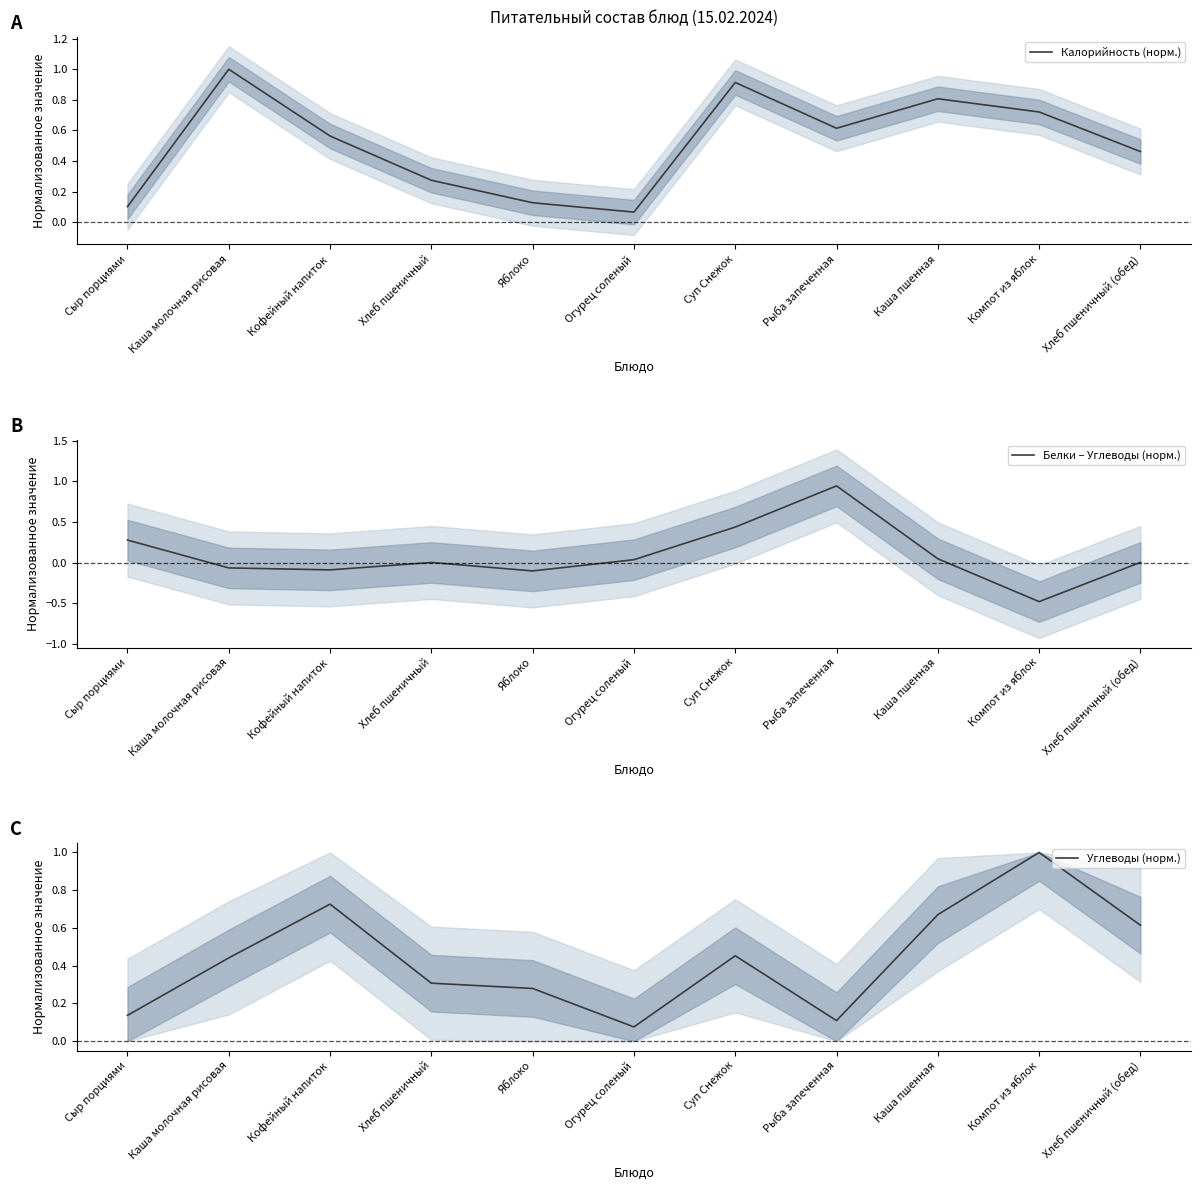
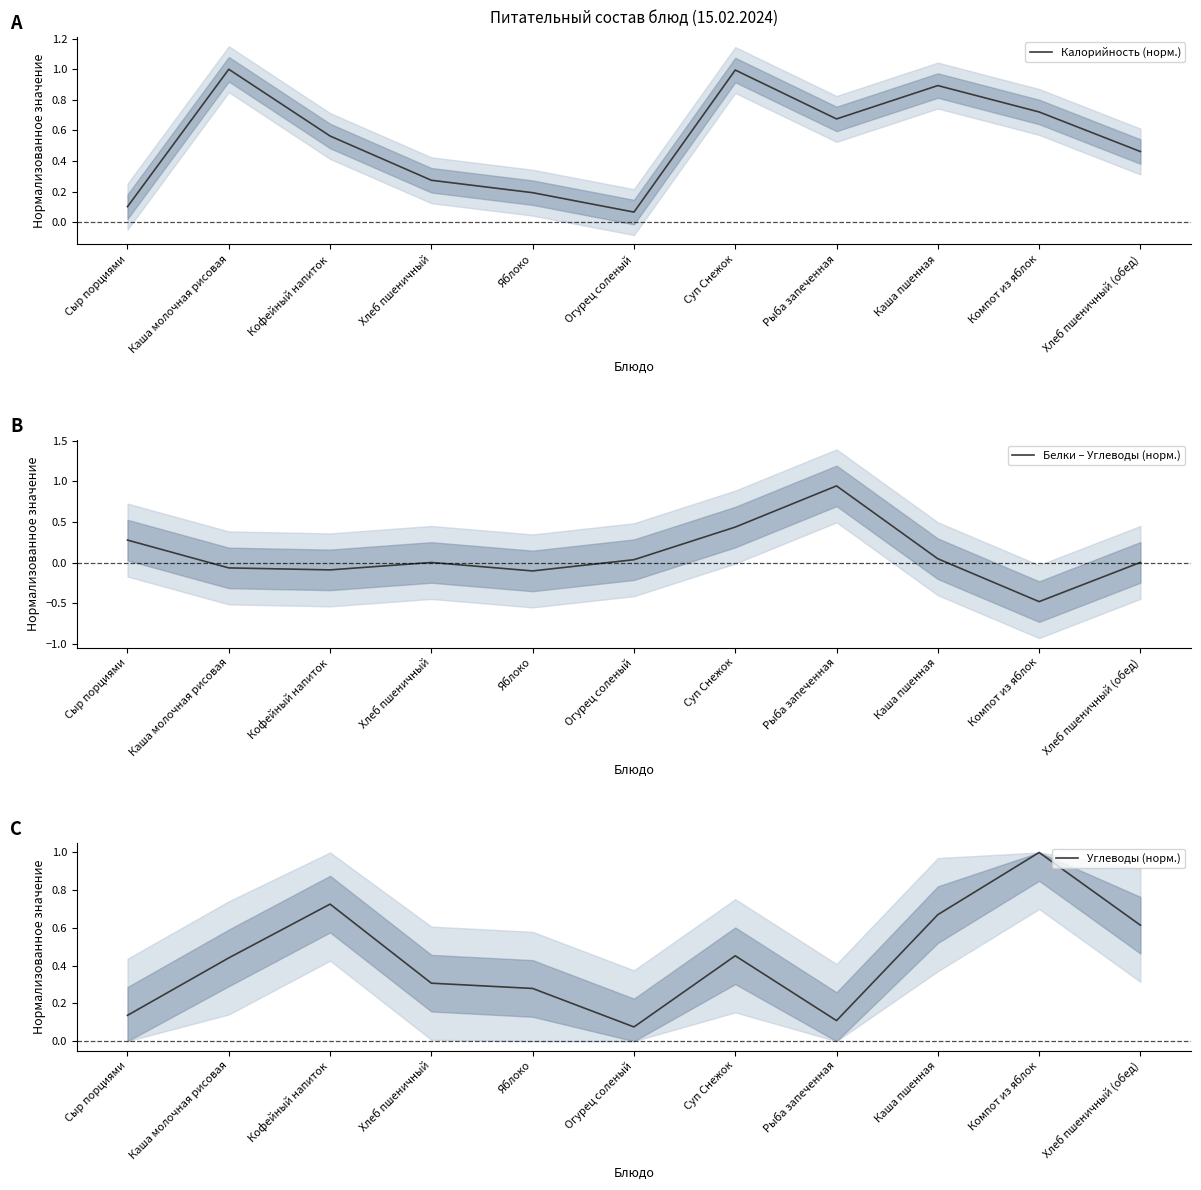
Питательный состав блюд (15.02.2024), Калорийность (норм.), Яблоко: 0.13 -> 0.19
Питательный состав блюд (15.02.2024), Калорийность (норм.), Суп Снежок: 0.91 -> 0.99
Питательный состав блюд (15.02.2024), Калорийность (норм.), Рыба запеченная: 0.61 -> 0.68
Питательный состав блюд (15.02.2024), Калорийность (норм.), Каша пшенная: 0.81 -> 0.89
